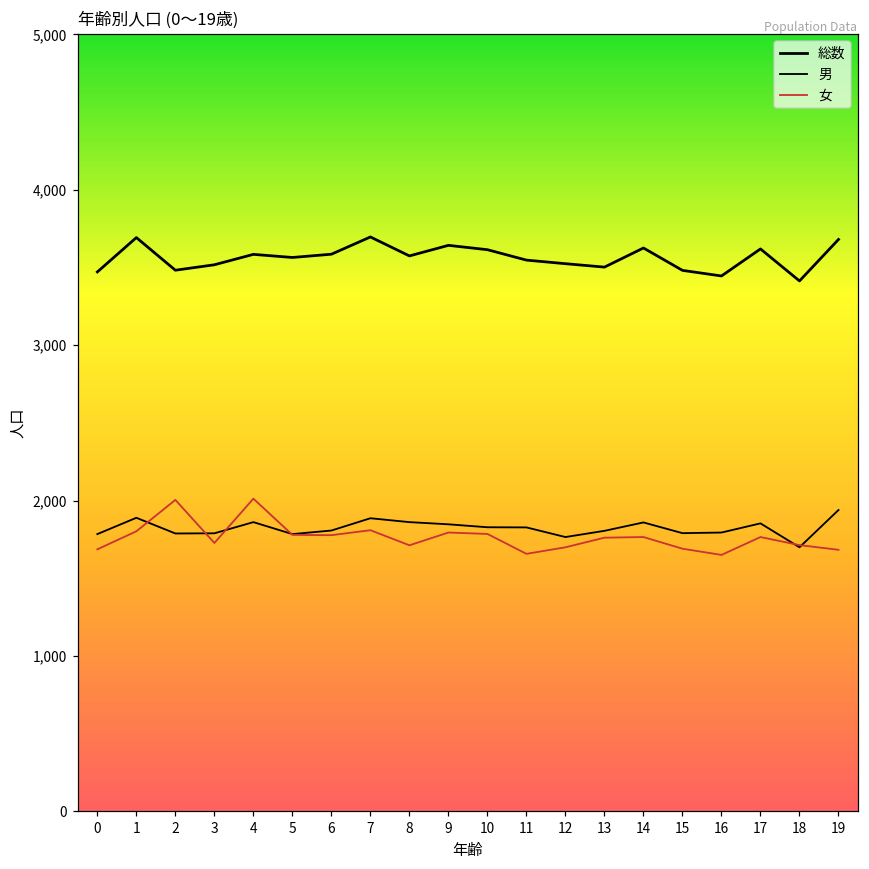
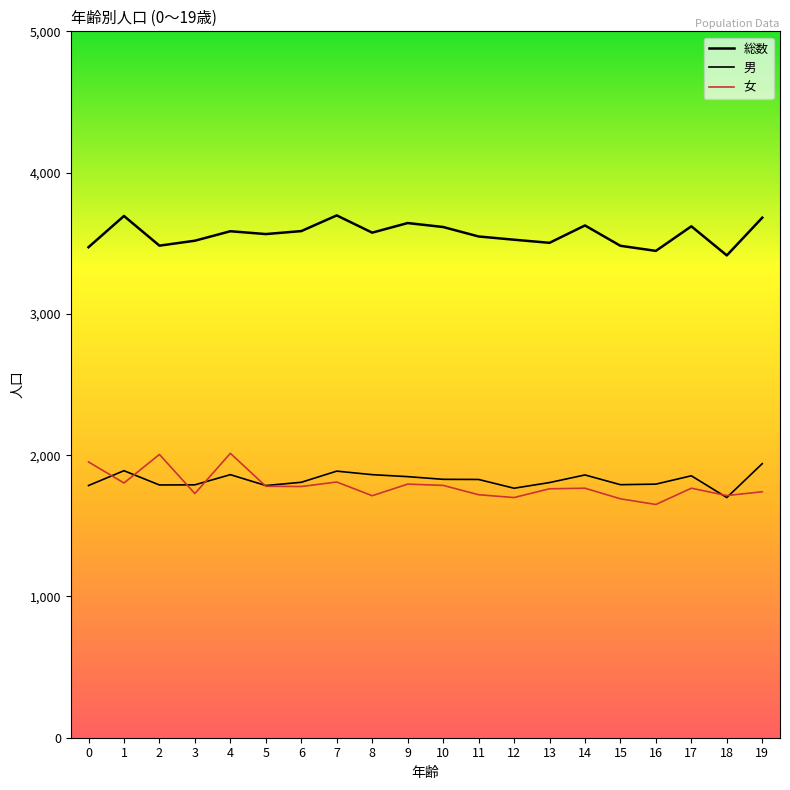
女, 0: 1,690 -> 1,950
女, 11: 1,660 -> 1,720
女, 19: 1,680 -> 1,740
